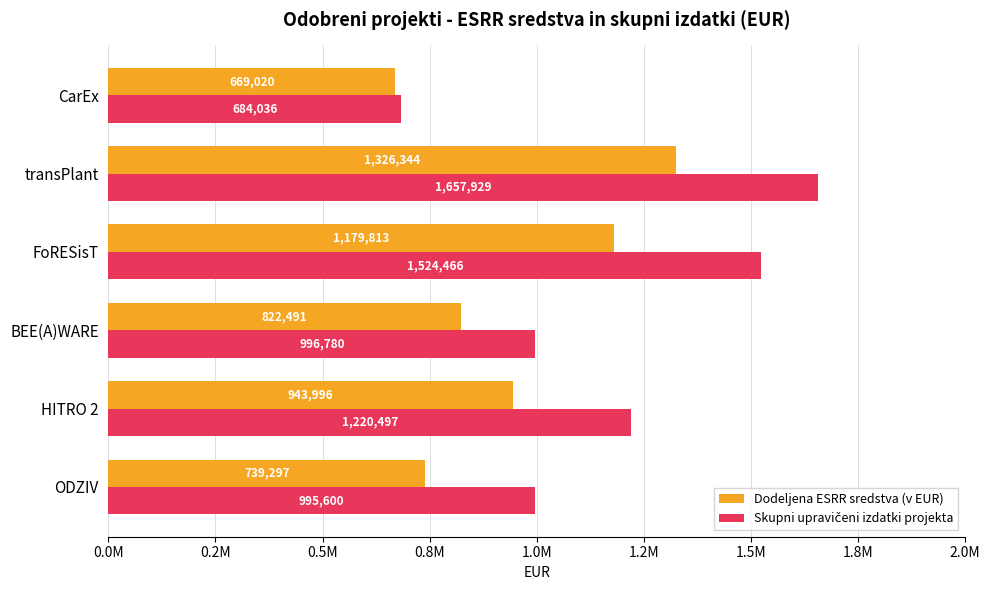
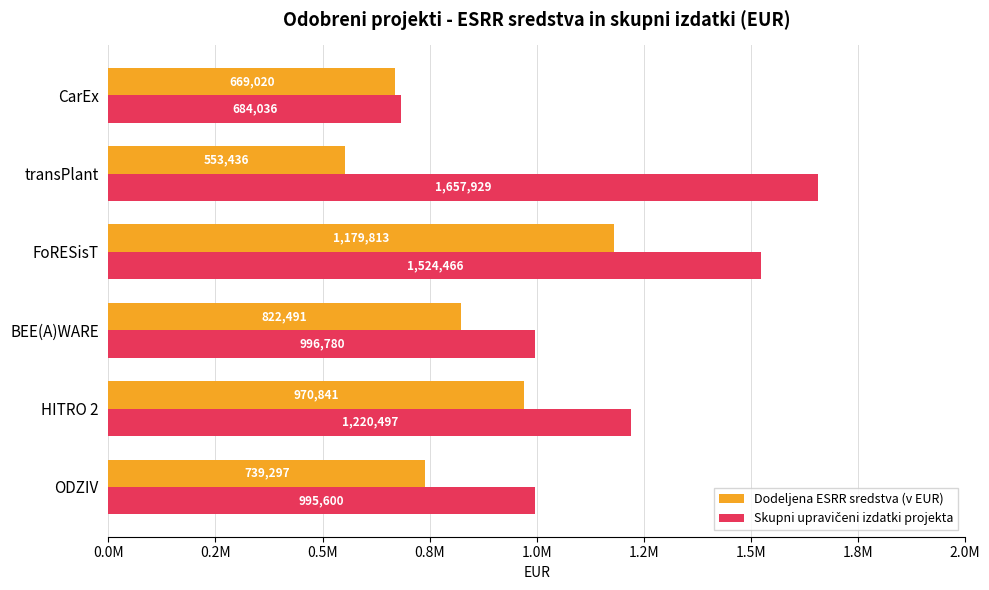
Dodeljena ESRR sredstva (v EUR), transPlant: 1,326,344 -> 553,436
Dodeljena ESRR sredstva (v EUR), HITRO 2: 943,996 -> 970,841
